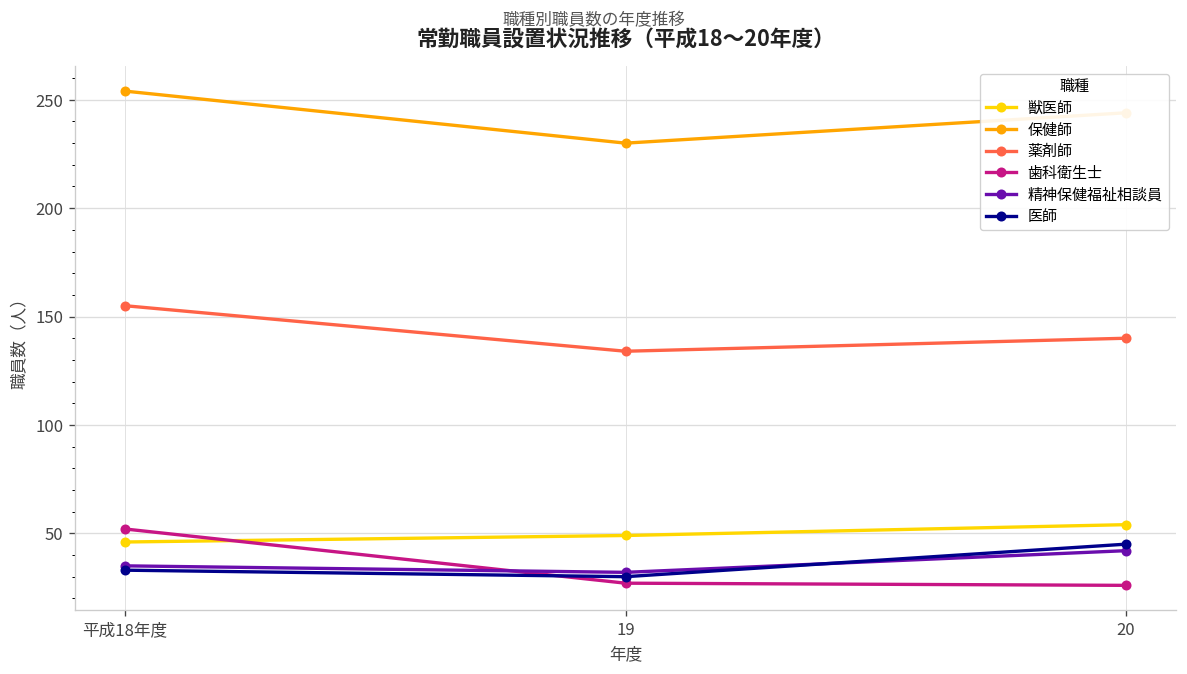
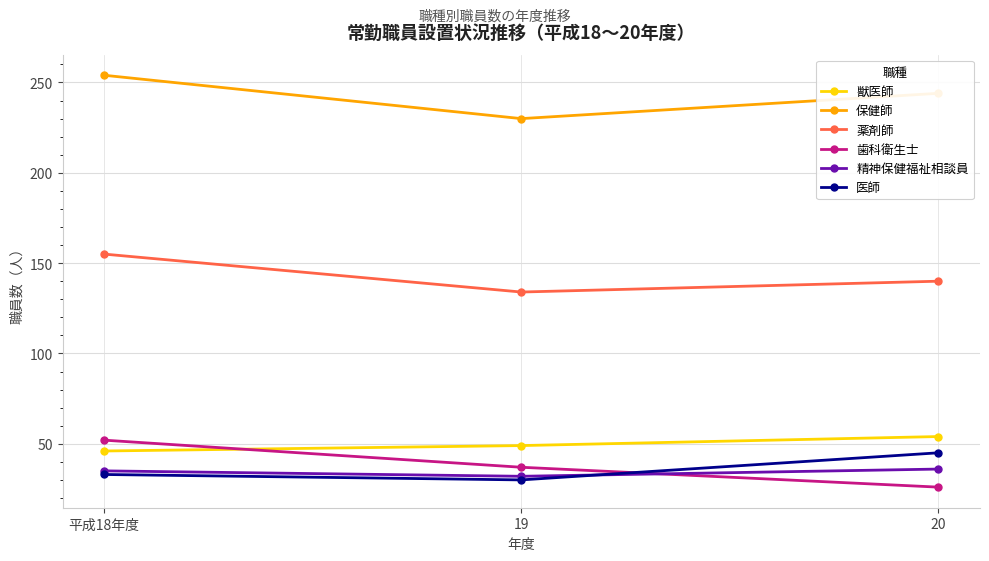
歯科衛生士, 19: 27 -> 37
精神保健福祉相談員, 20: 42 -> 36
